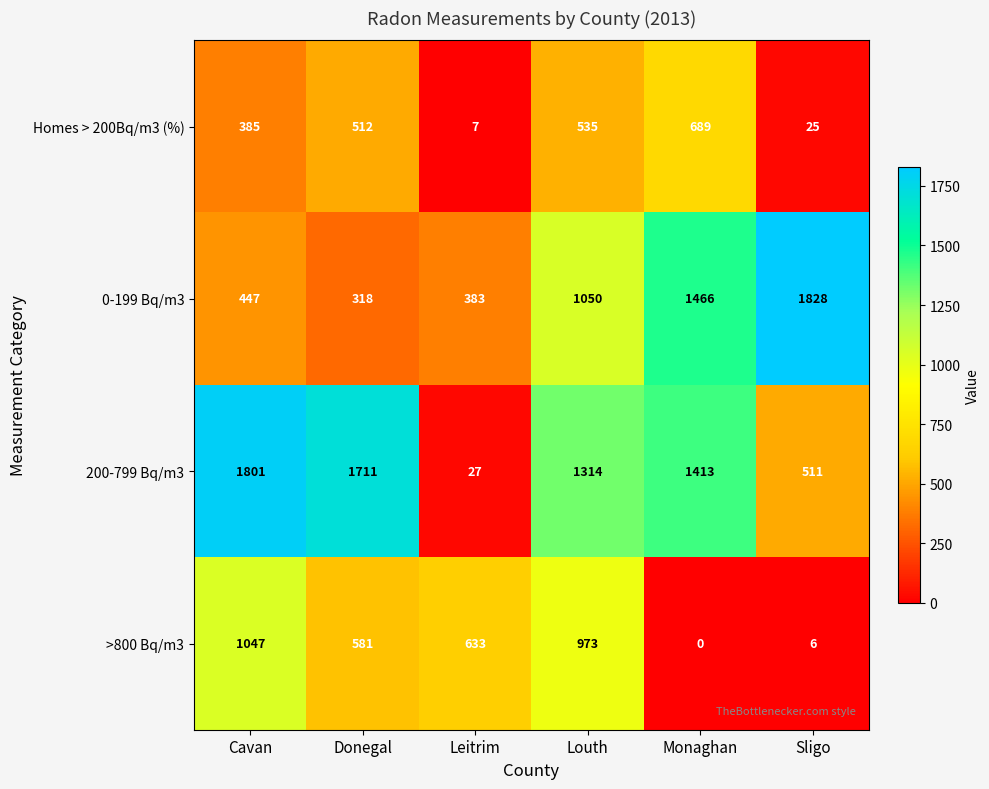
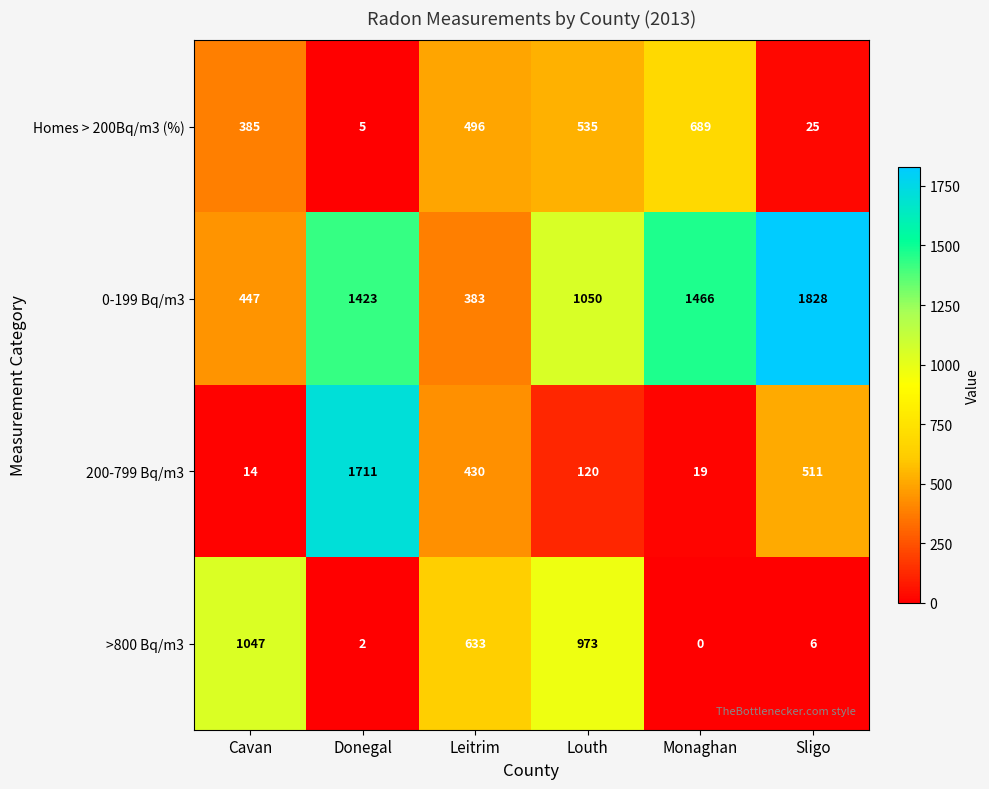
Homes > 200Bq/m3 (%), Donegal: 512 -> 5
Homes > 200Bq/m3 (%), Leitrim: 7 -> 496
0-199 Bq/m3, Donegal: 318 -> 1423
200-799 Bq/m3, Cavan: 1801 -> 14
200-799 Bq/m3, Leitrim: 27 -> 430
200-799 Bq/m3, Louth: 1314 -> 120
200-799 Bq/m3, Monaghan: 1413 -> 19
>800 Bq/m3, Donegal: 581 -> 2
